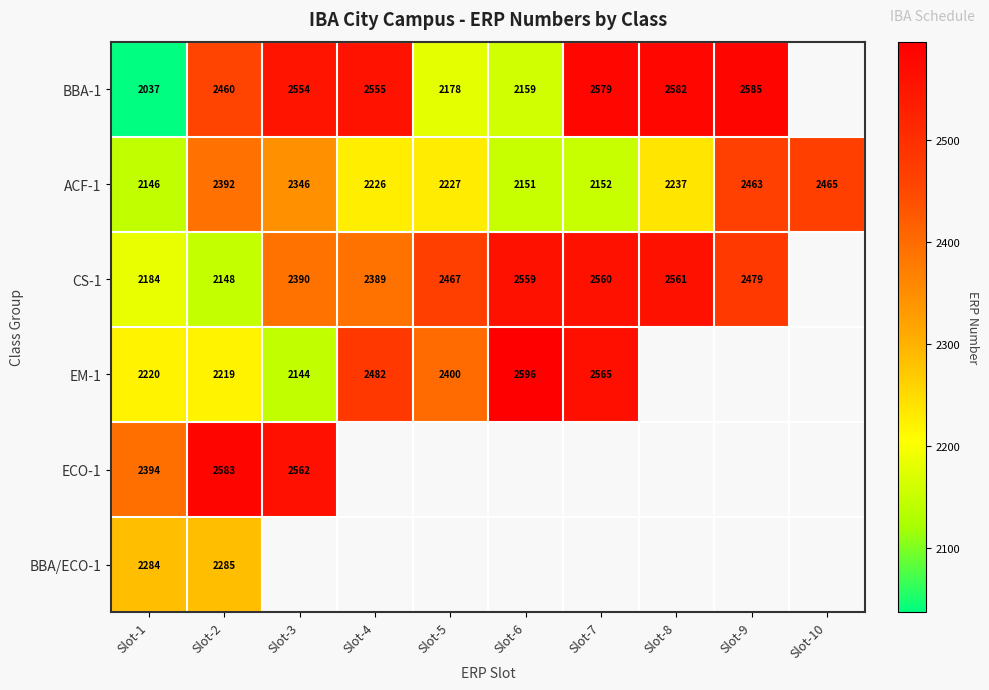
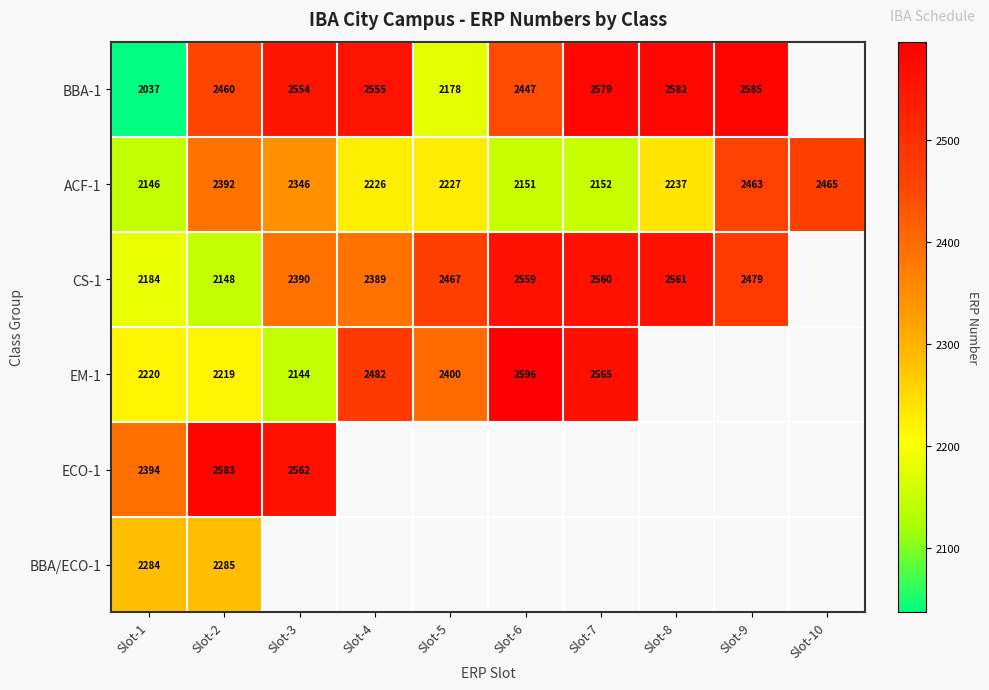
BBA-1, Slot-6: 2159 -> 2447
